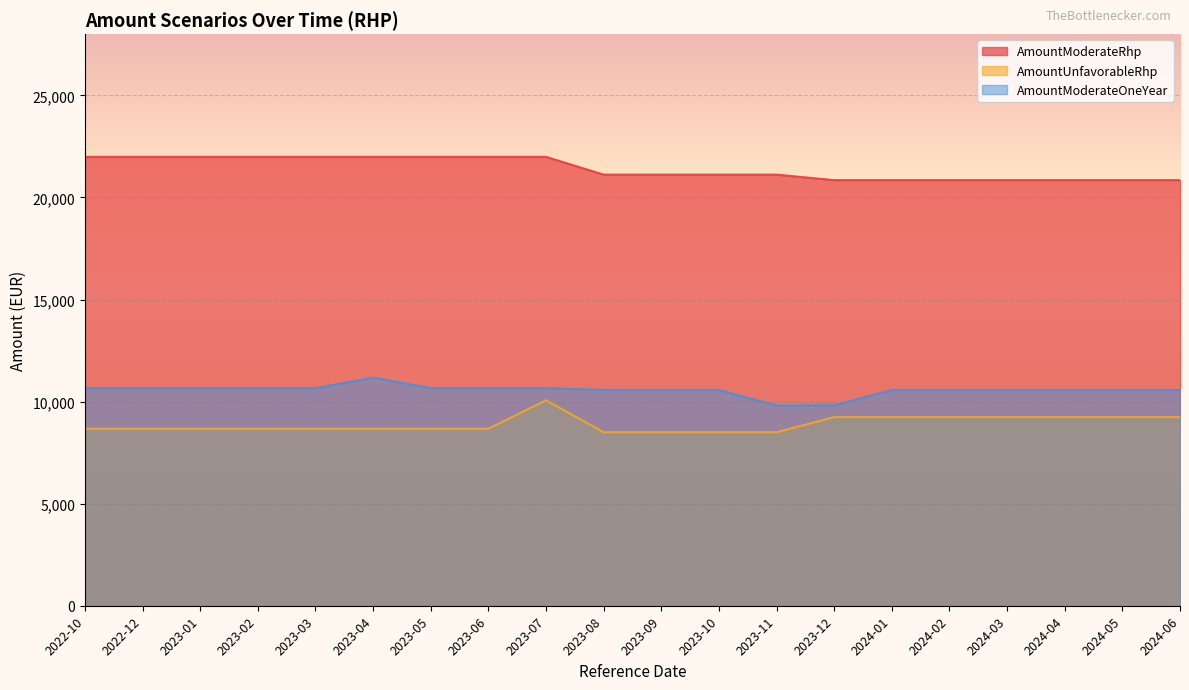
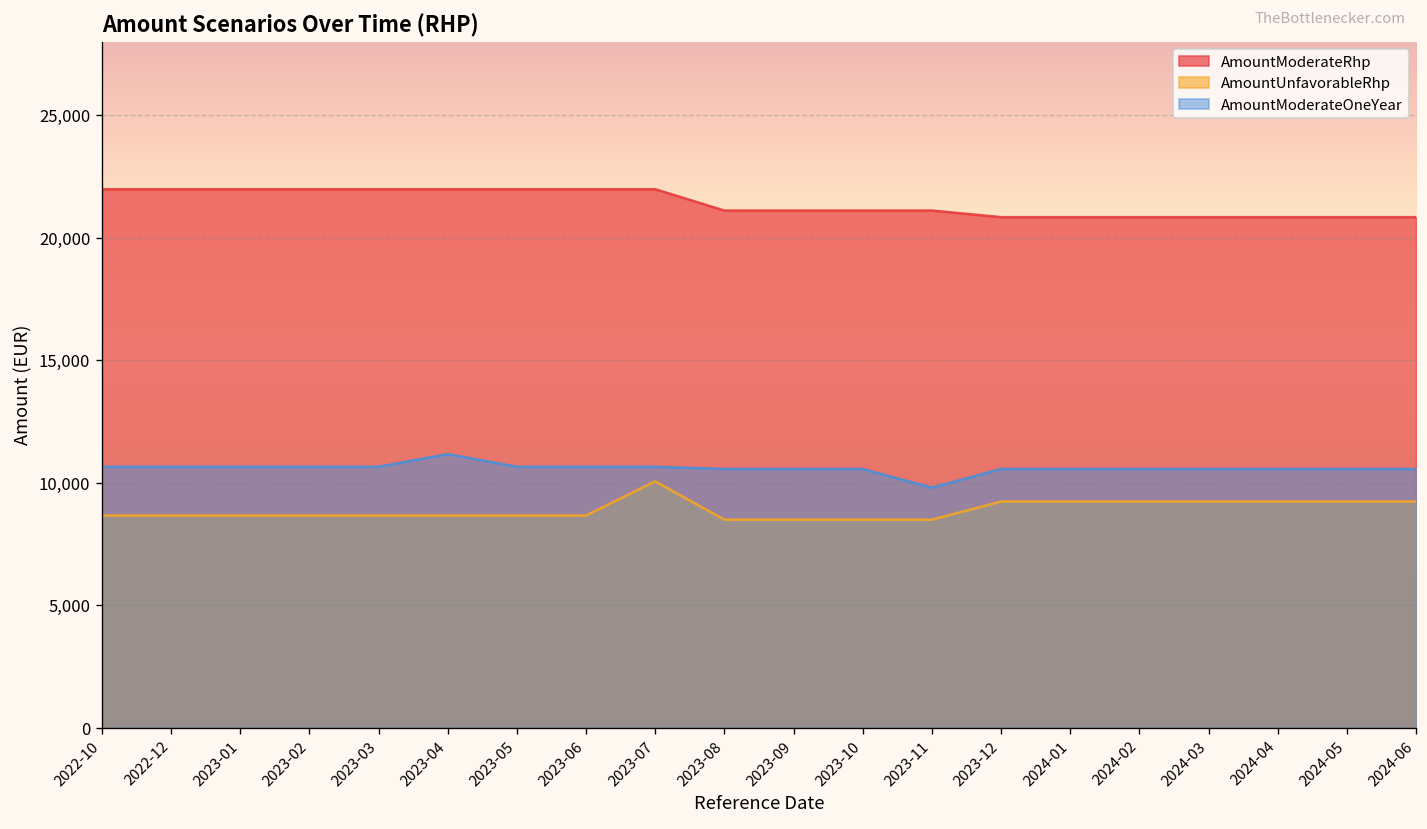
AmountModerateOneYear, 2023-12: 9,800 -> 10,600
